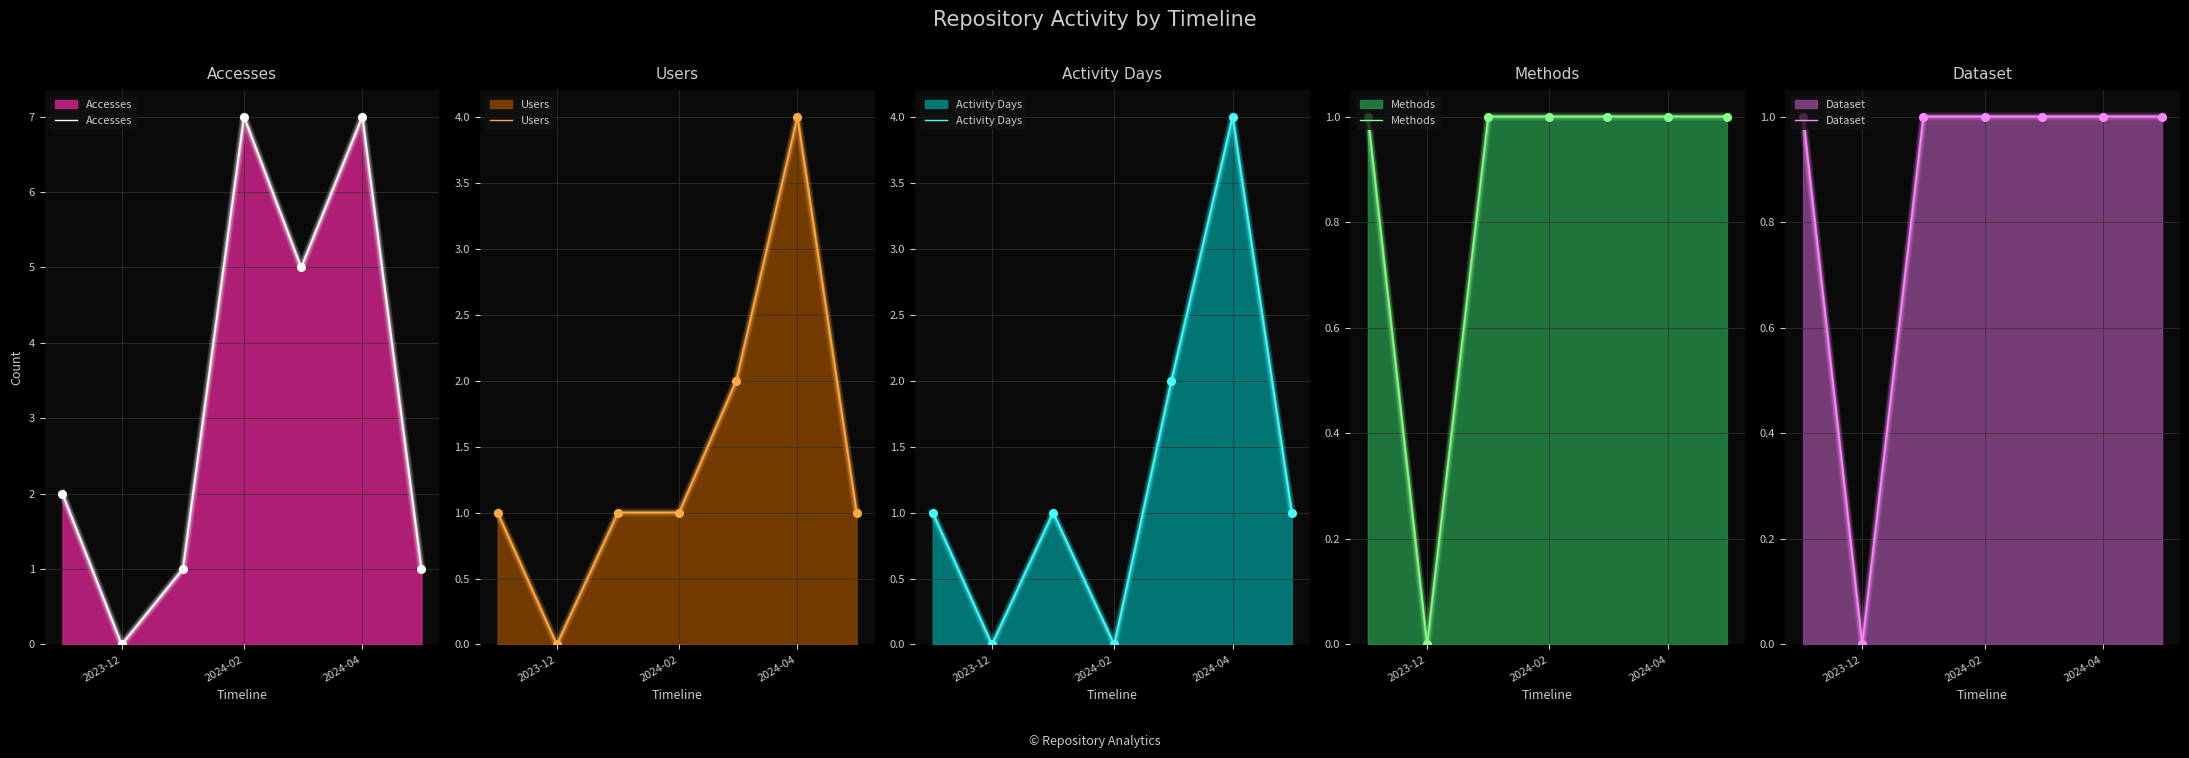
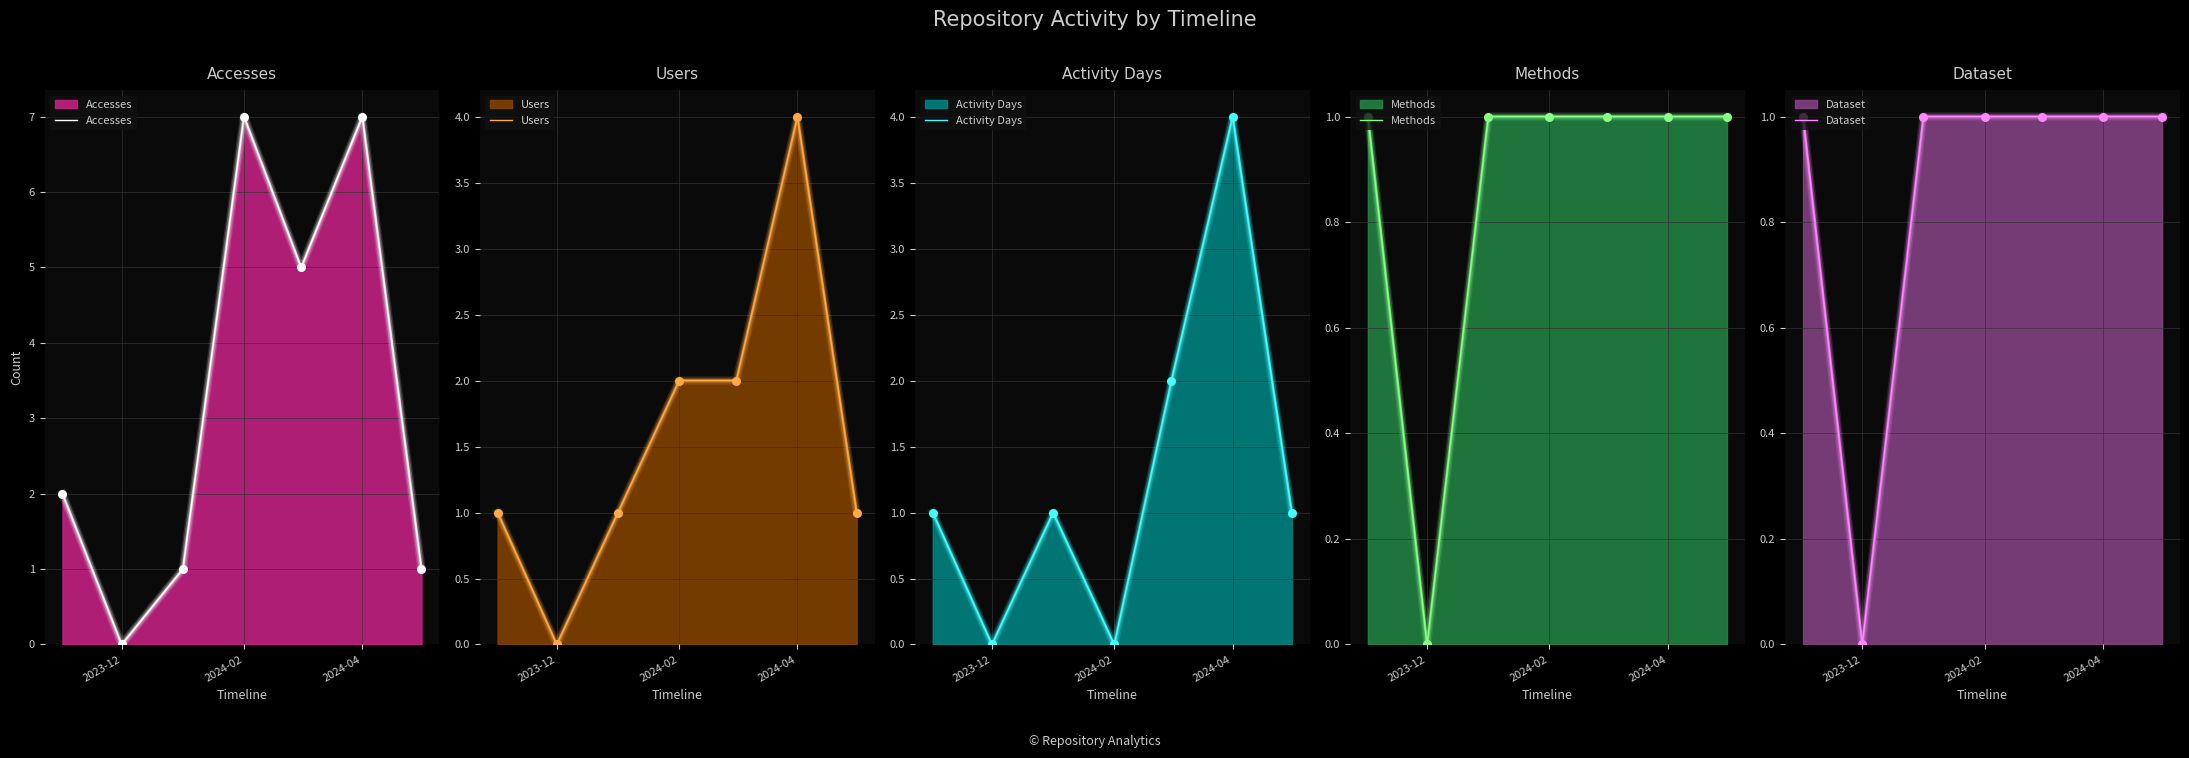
Users, 2024-02: 1 -> 2
